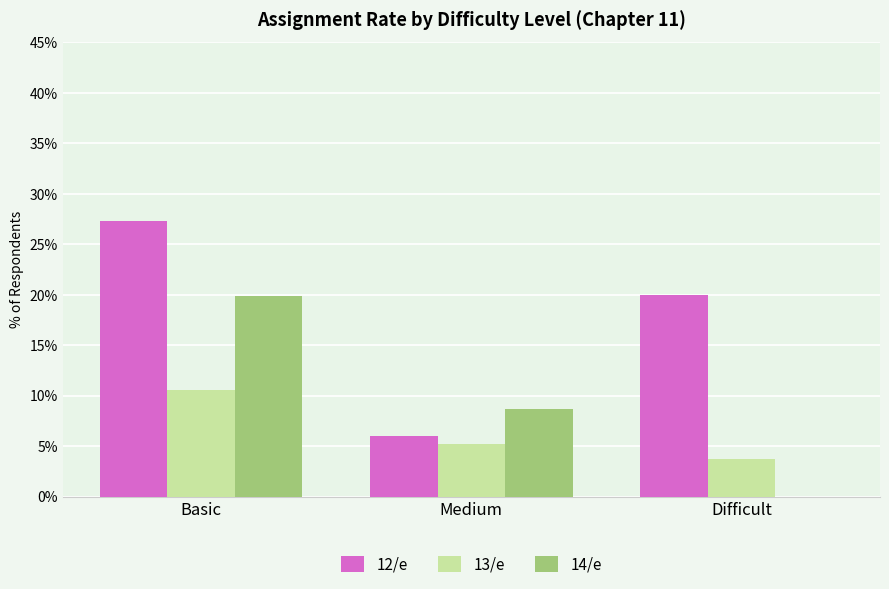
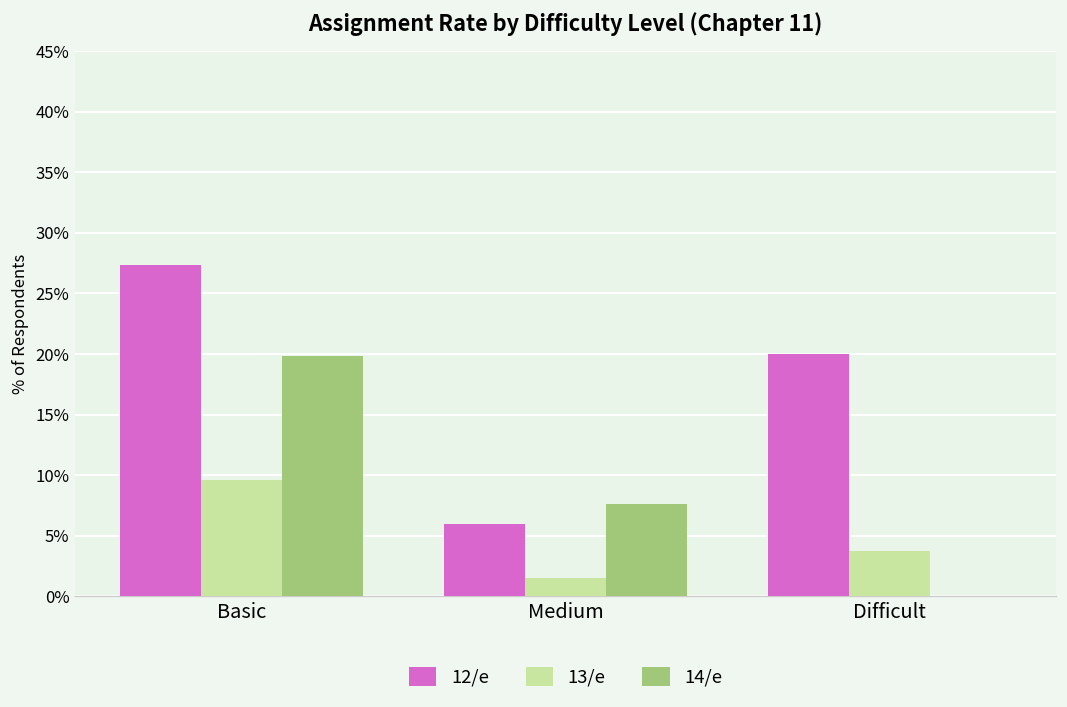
13/e, Basic: 10.6% -> 9.6%
13/e, Medium: 5.2% -> 1.5%
14/e, Medium: 8.7% -> 7.6%
